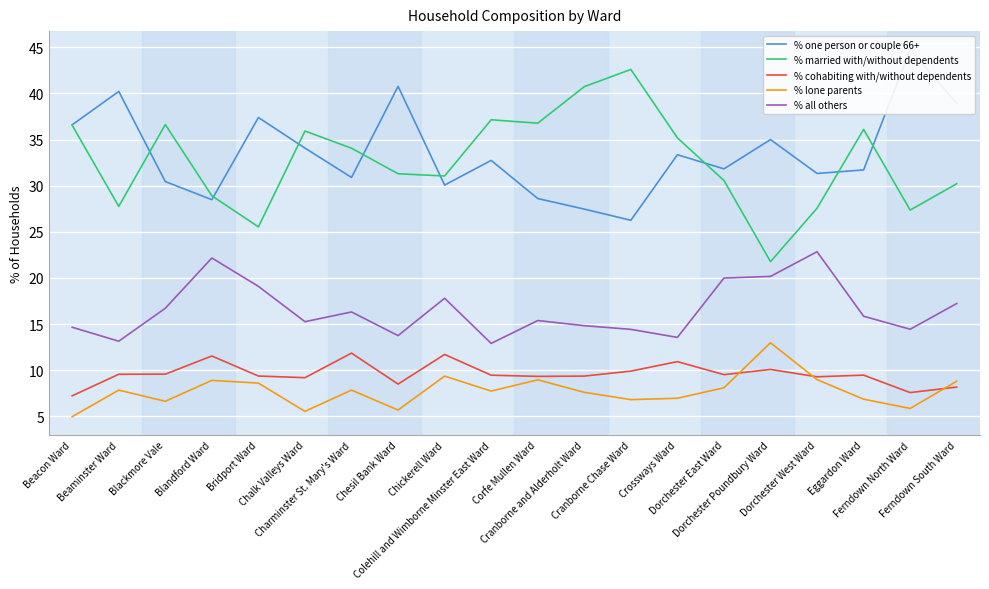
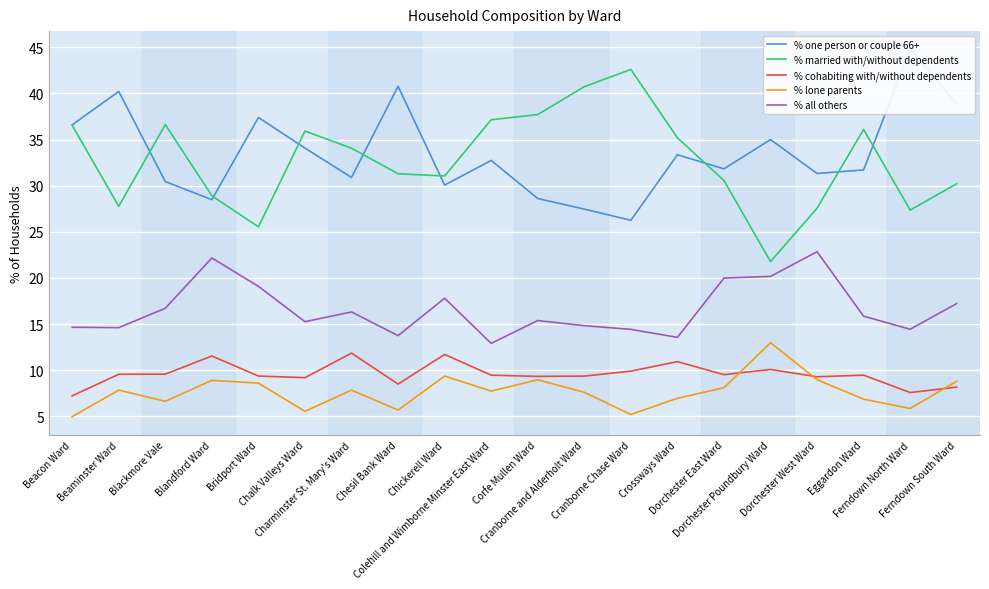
% all others, Beaminster Ward: 13 -> 15
% married with/without dependents, Corfe Mullen Ward: 37 -> 38
% lone parents, Cranborne Chase Ward: 7 -> 5
